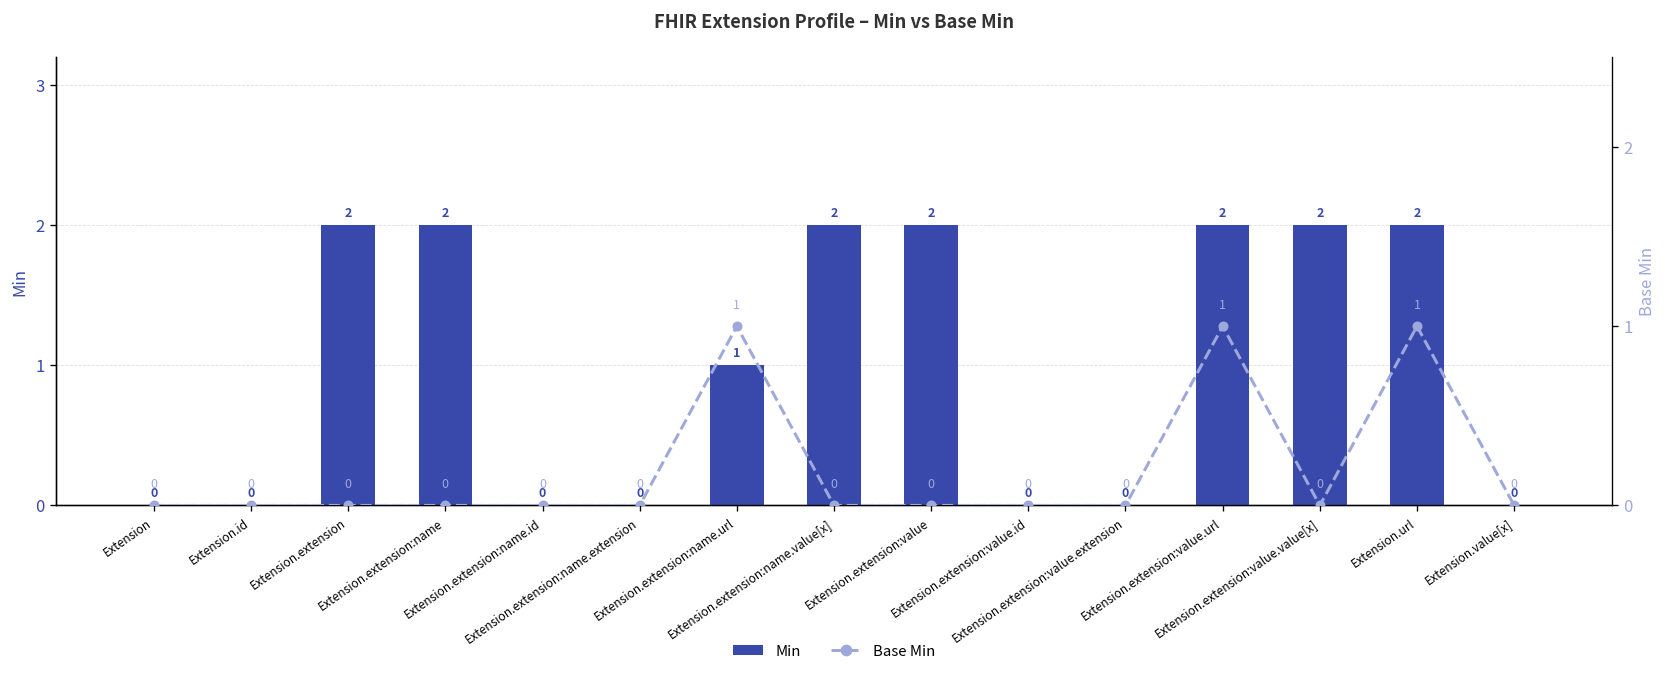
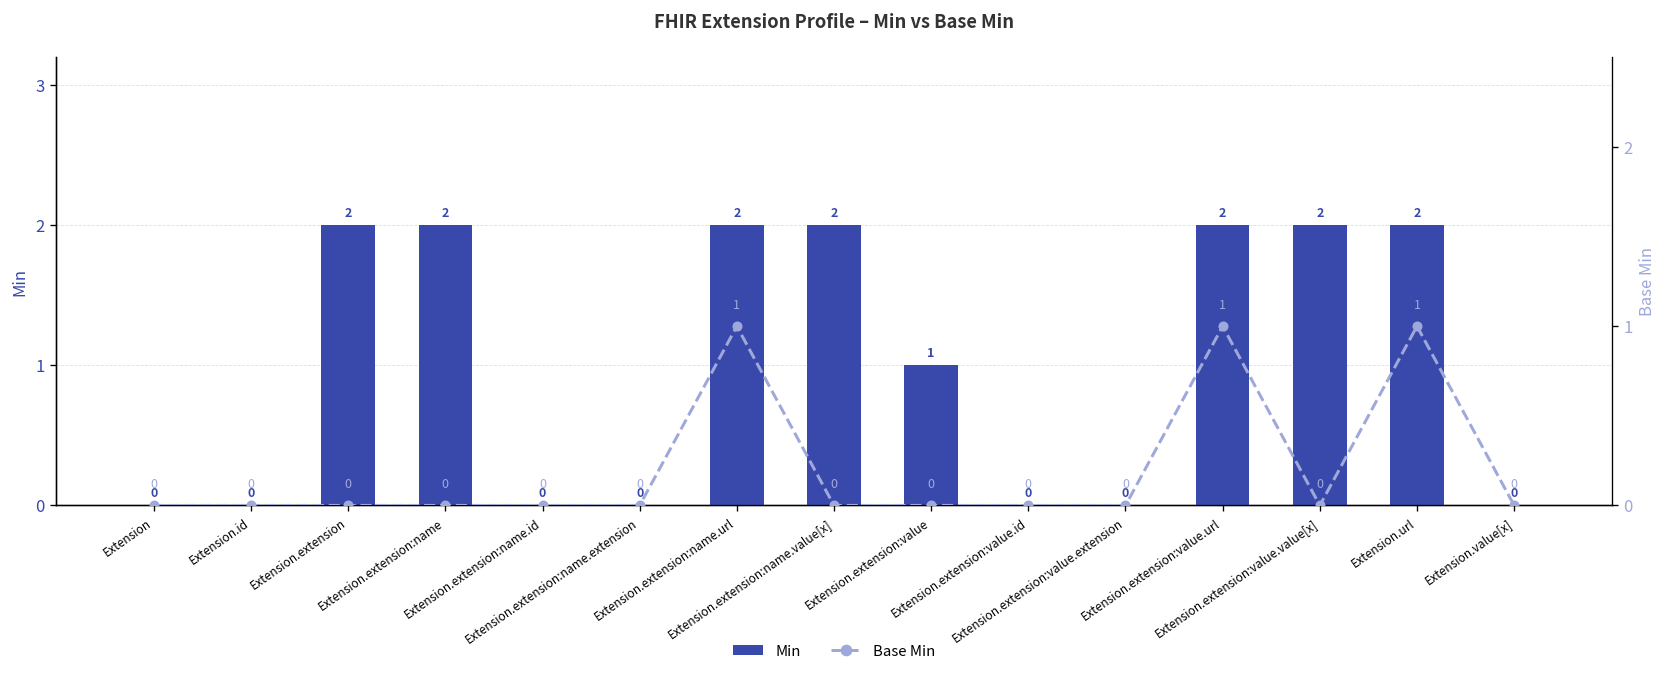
Min, Extension.extension:name.url: 1 -> 2
Min, Extension.extension:value: 2 -> 1
